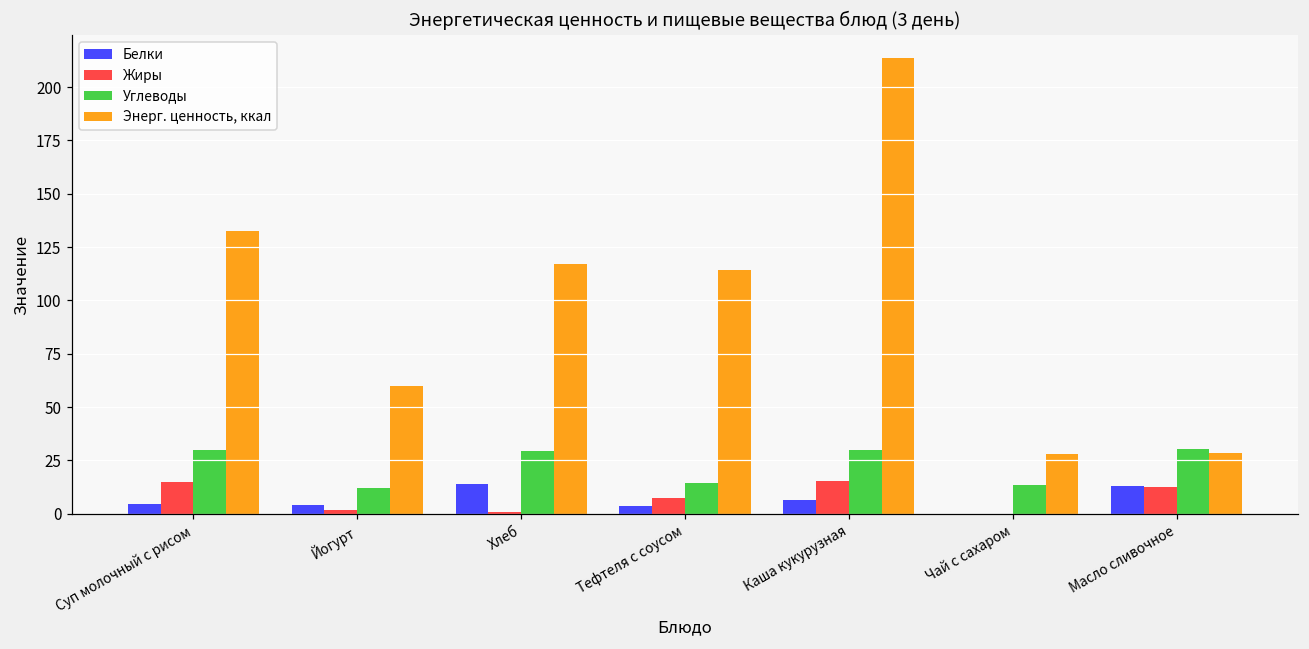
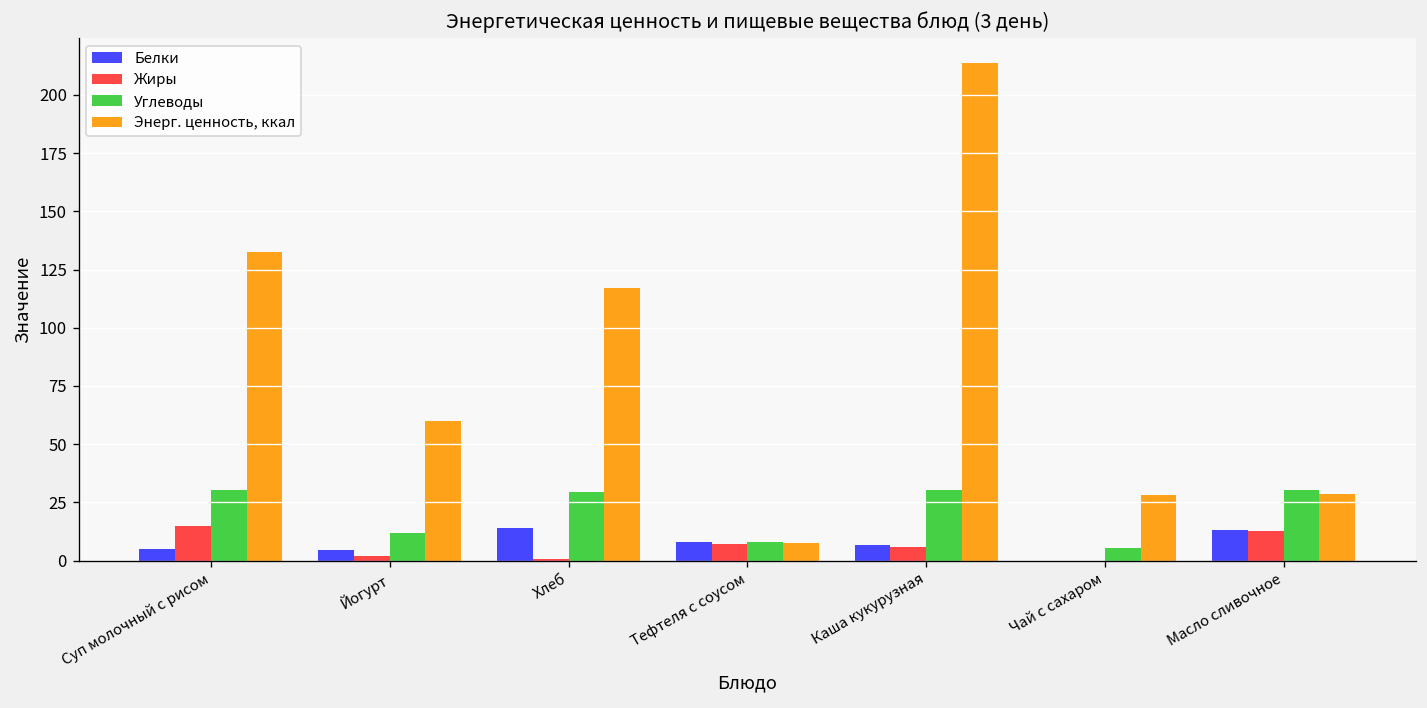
Белки, Тефтеля с соусом: 3 -> 8
Углеводы, Тефтеля с соусом: 14 -> 8
Энерг. ценность, ккал, Тефтеля с соусом: 114 -> 7
Жиры, Каша кукурузная: 15 -> 6
Углеводы, Чай с сахаром: 13 -> 5
